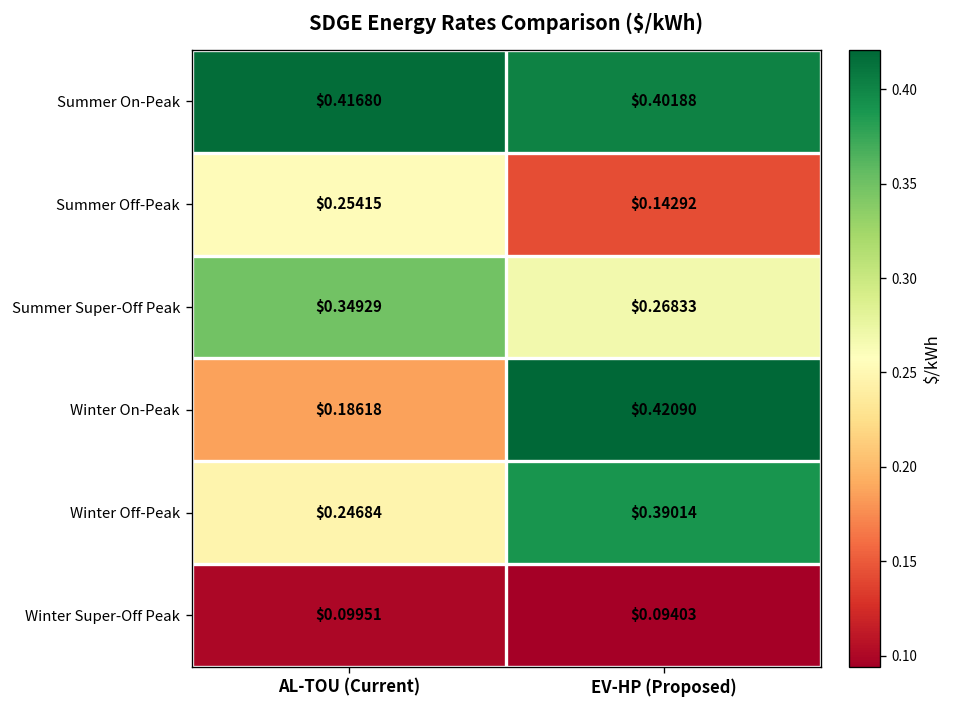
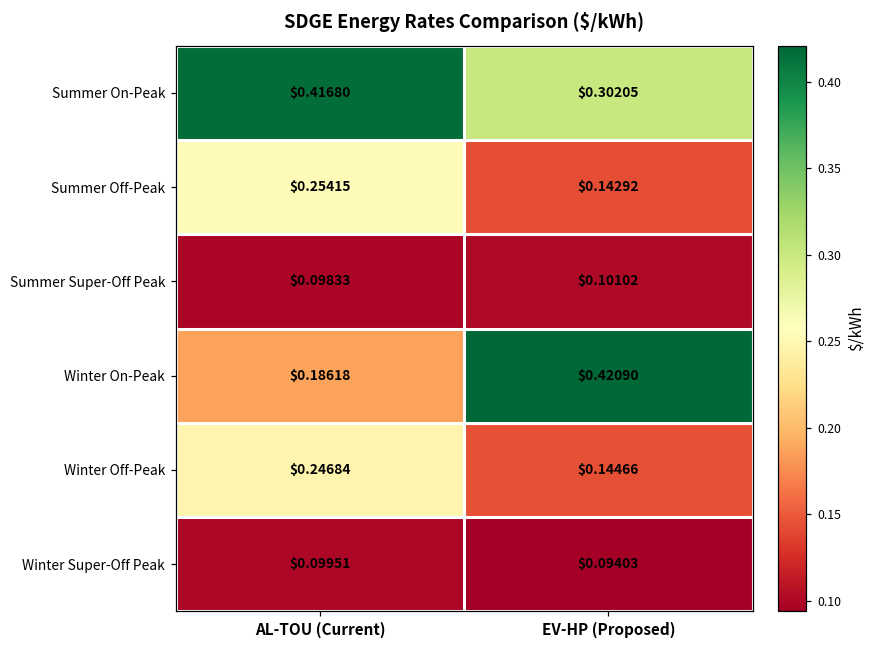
Summer On-Peak, EV-HP (Proposed): $0.40188 -> $0.30205
Summer Super-Off Peak, AL-TOU (Current): $0.34929 -> $0.09833
Summer Super-Off Peak, EV-HP (Proposed): $0.26833 -> $0.10102
Winter Off-Peak, EV-HP (Proposed): $0.39014 -> $0.14466
